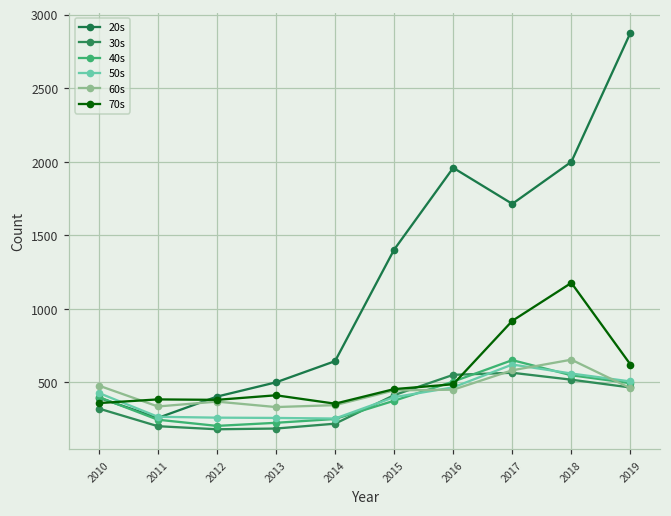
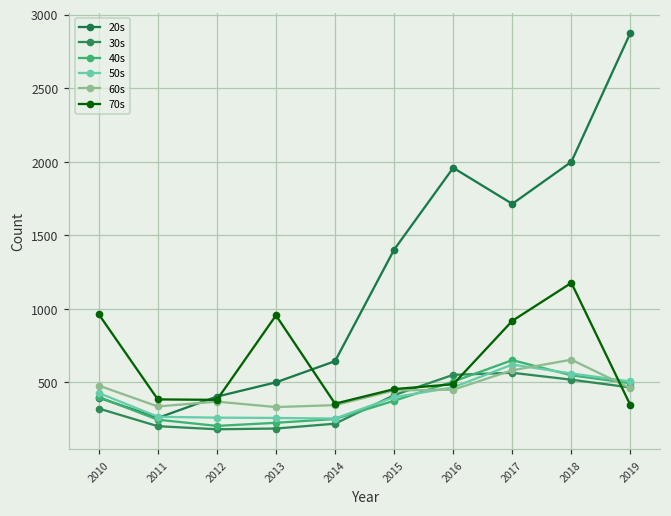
70s, 2010: 360 -> 960
70s, 2013: 410 -> 960
70s, 2019: 620 -> 340
